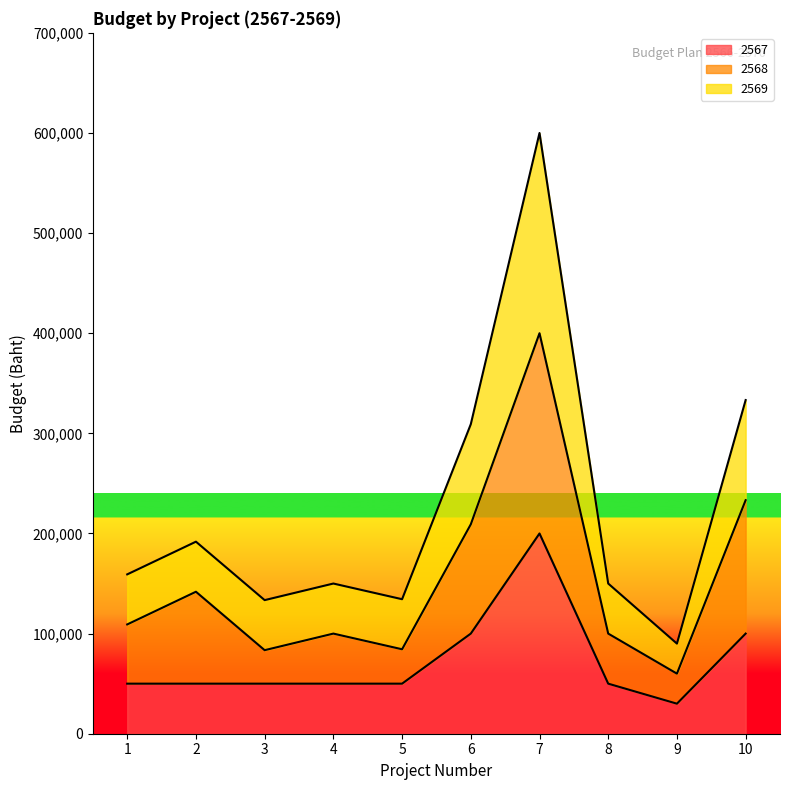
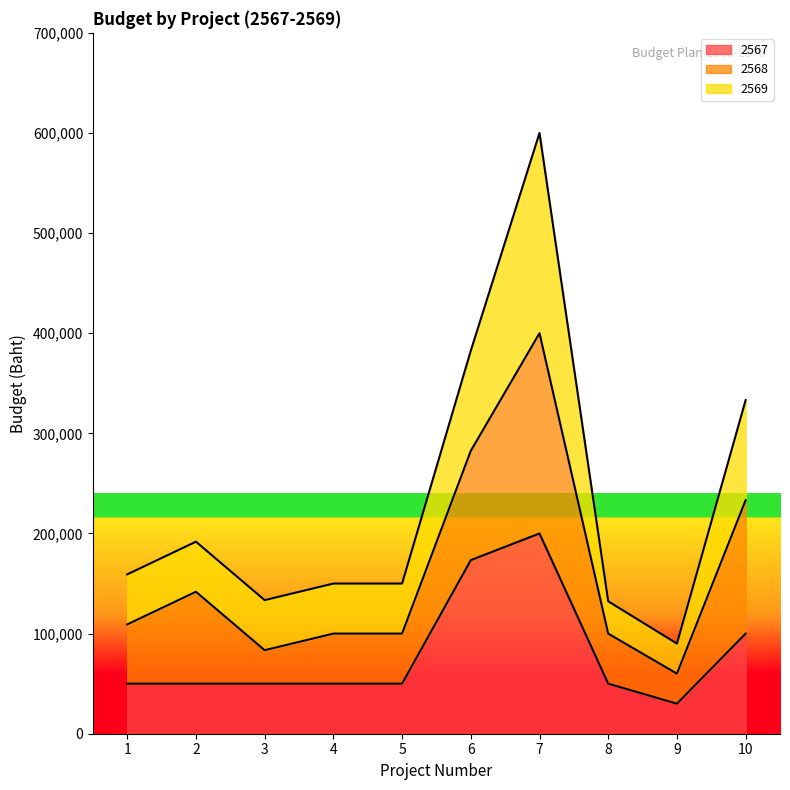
2568, 5: 34,000 -> 50,000
2567, 6: 100,000 -> 173,000
2569, 8: 50,000 -> 32,000
